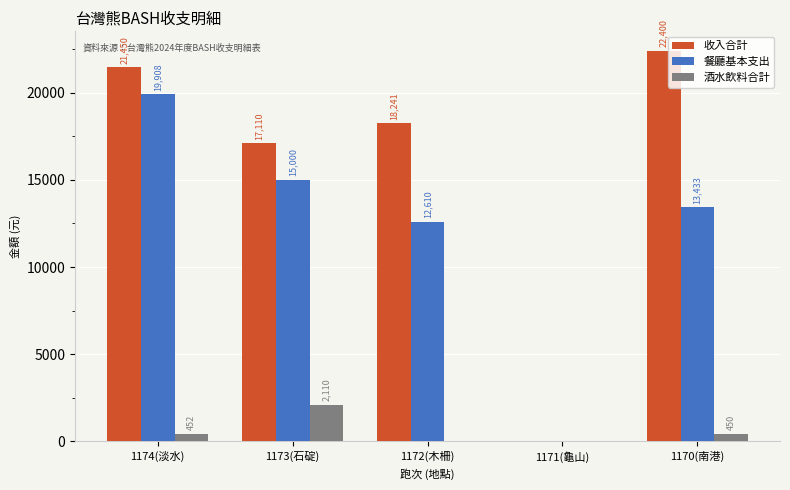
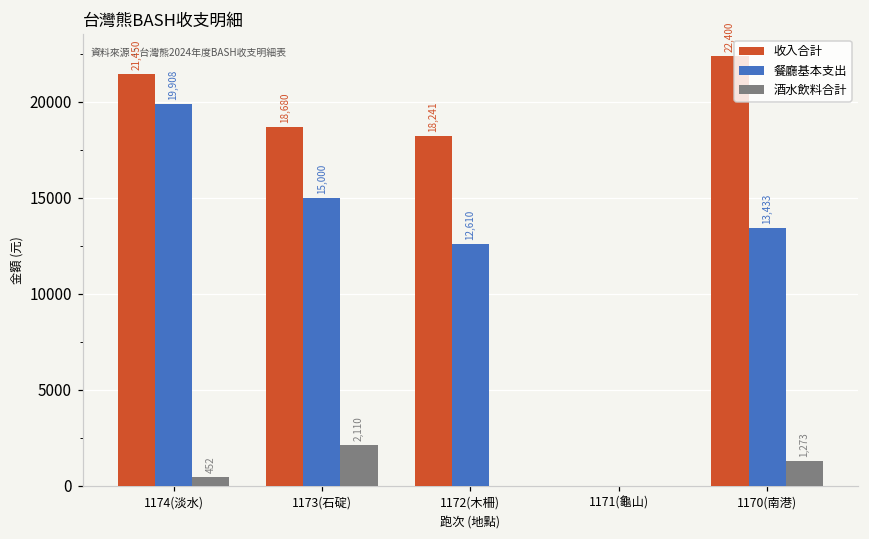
收入合計, 1173(石碇): 17,110 -> 18,680
酒水飲料合計, 1170(南港): 450 -> 1,273
